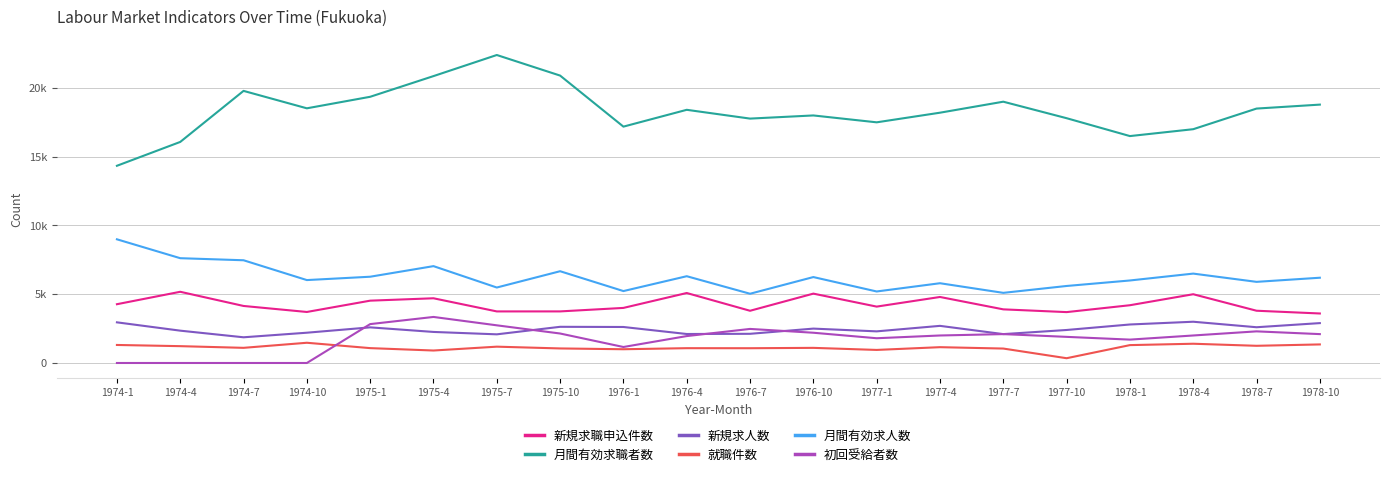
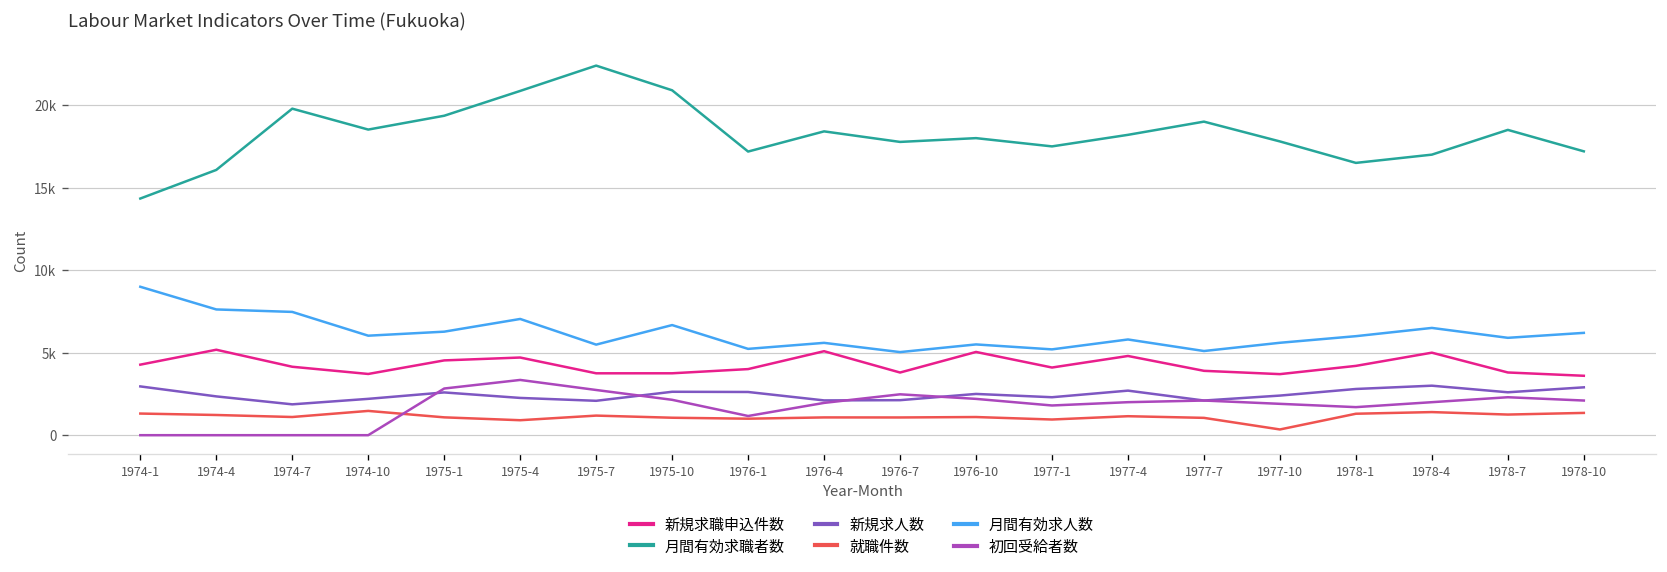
月間有効求人数, 1976-4: 6300 -> 5600
月間有効求人数, 1976-10: 6200 -> 5500
月間有効求職者数, 1978-10: 18800 -> 17200
